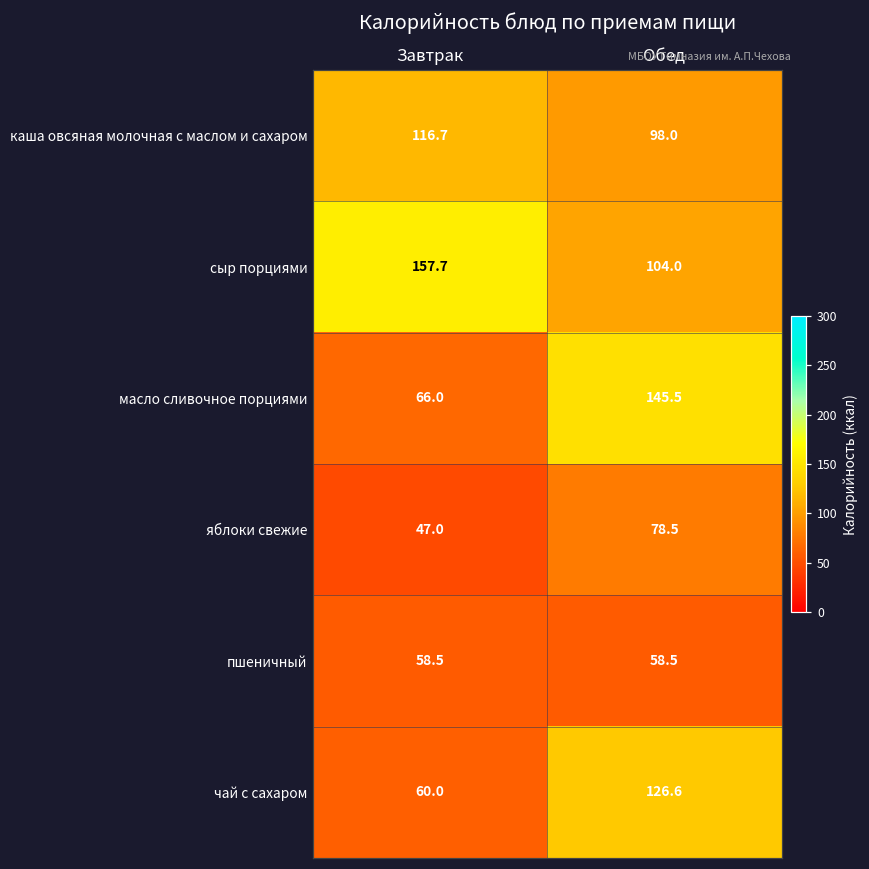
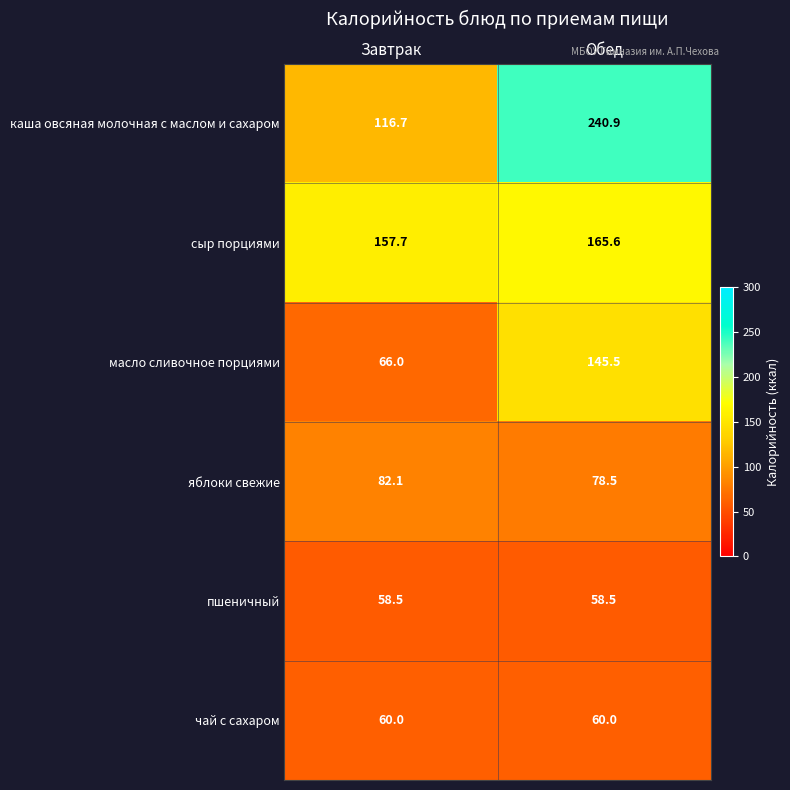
каша овсяная молочная с маслом и сахаром, Обед: 98.0 -> 240.9
сыр порциями, Обед: 104.0 -> 165.6
яблоки свежие, Завтрак: 47.0 -> 82.1
чай с сахаром, Обед: 126.6 -> 60.0
